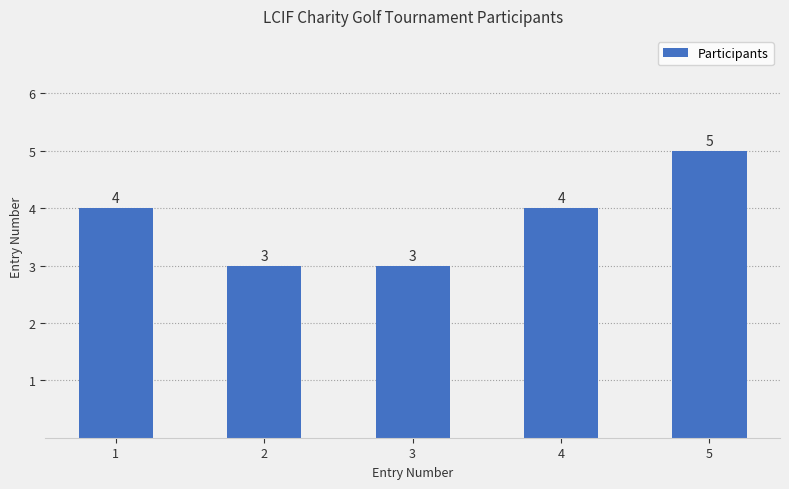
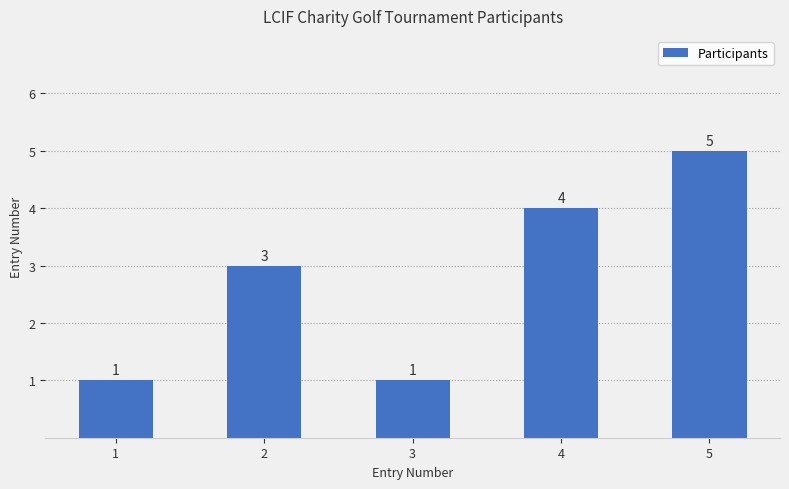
1: 4 -> 1
3: 3 -> 1
